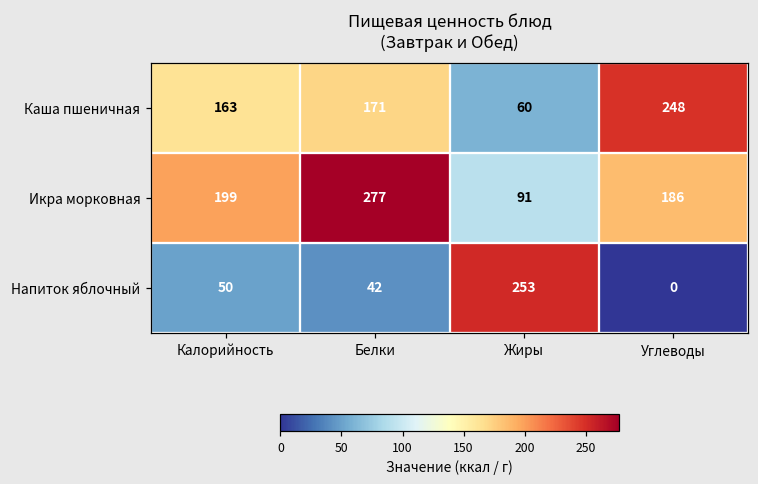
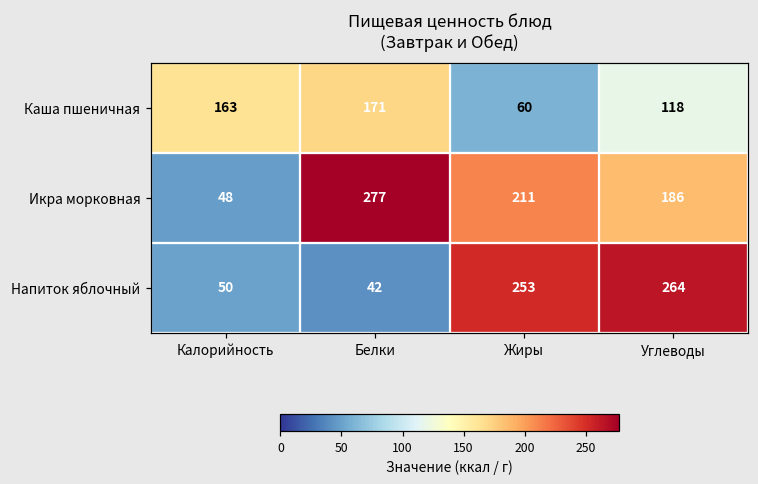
Каша пшеничная, Углеводы: 248 -> 118
Икра морковная, Калорийность: 199 -> 48
Икра морковная, Жиры: 91 -> 211
Напиток яблочный, Углеводы: 0 -> 264
